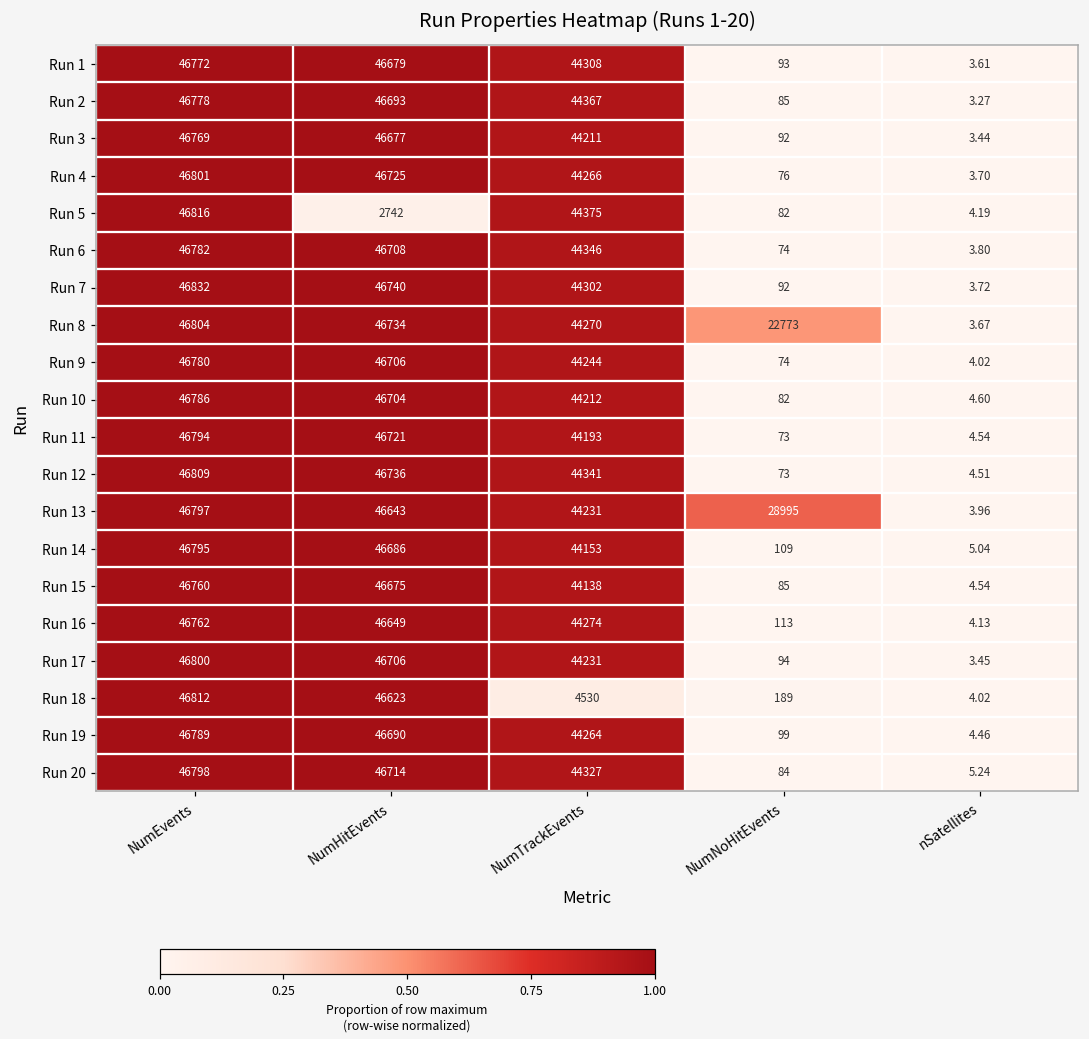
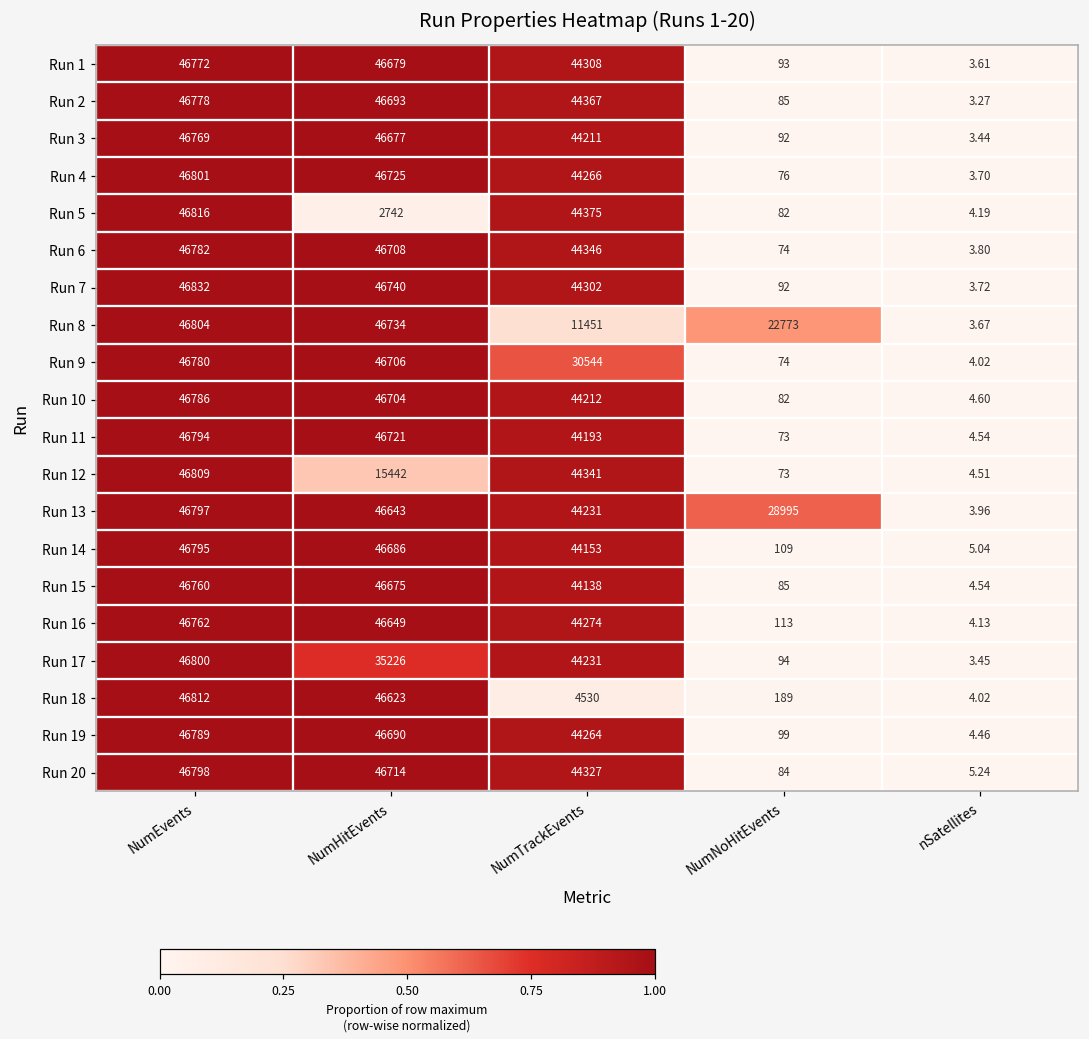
Run 8, NumTrackEvents: 44270 -> 11451
Run 9, NumTrackEvents: 44244 -> 30544
Run 12, NumHitEvents: 46736 -> 15442
Run 17, NumHitEvents: 46706 -> 35226
